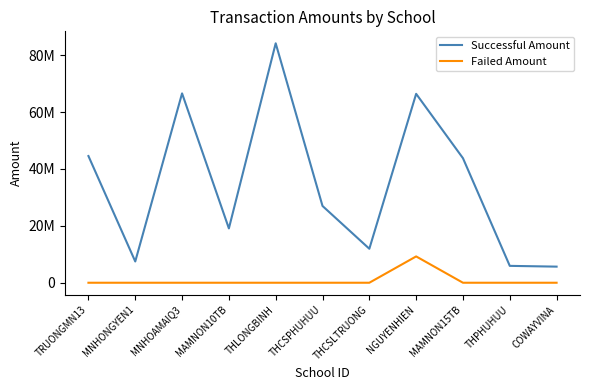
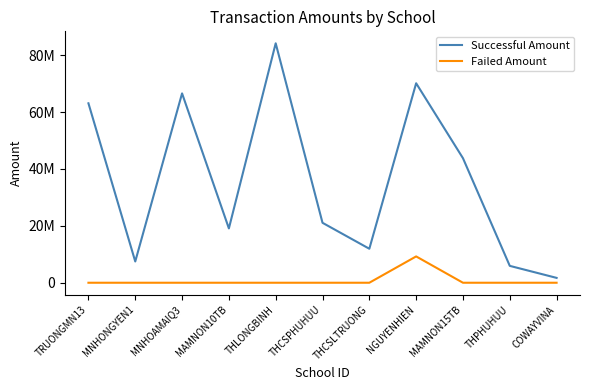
Successful Amount, TRUONGMN13: 45000000 -> 63000000
Successful Amount, THCSPHUHUU: 27000000 -> 21000000
Successful Amount, NGUYENHIEN: 66000000 -> 70000000
Successful Amount, COWAYVINA: 6000000 -> 2000000
